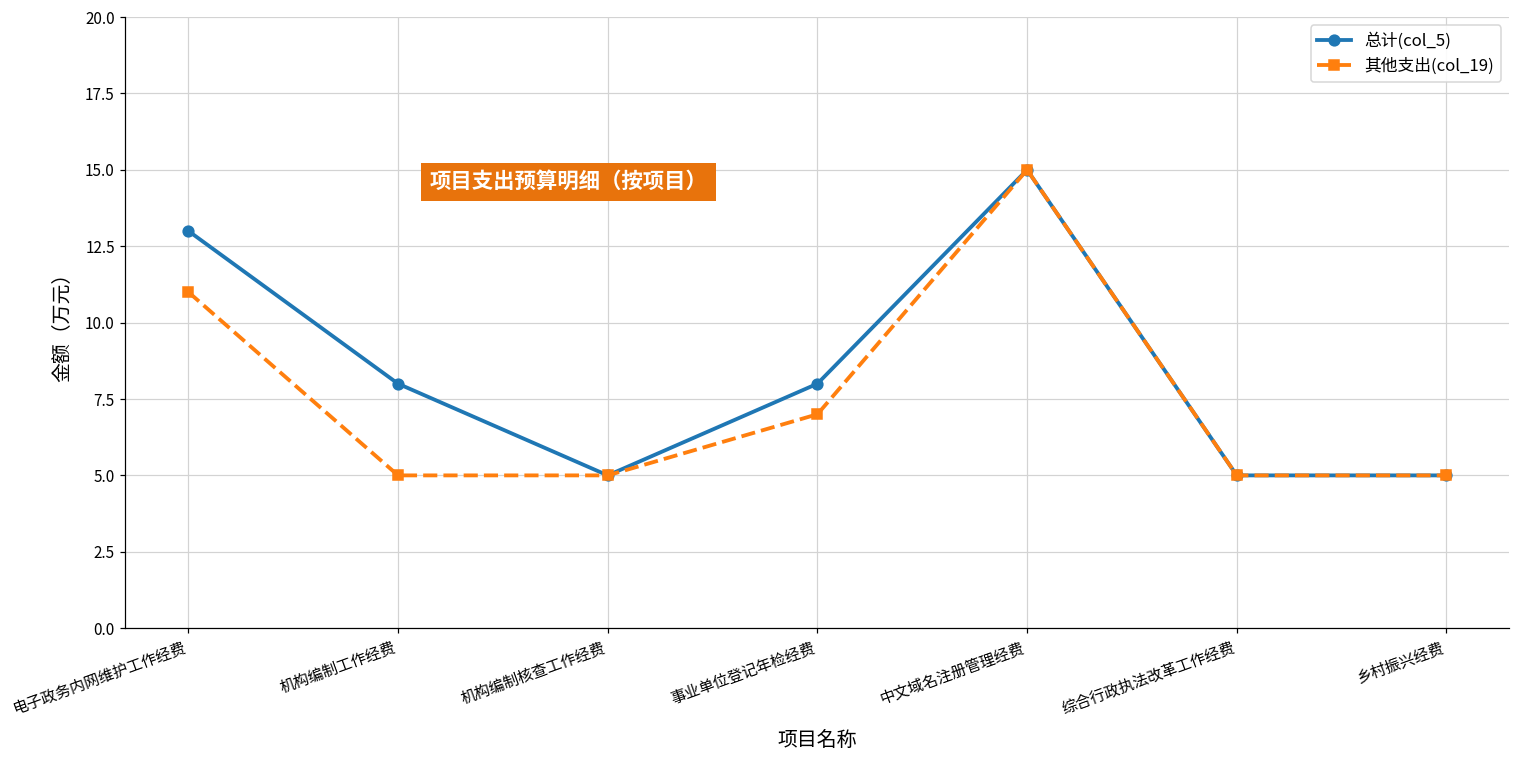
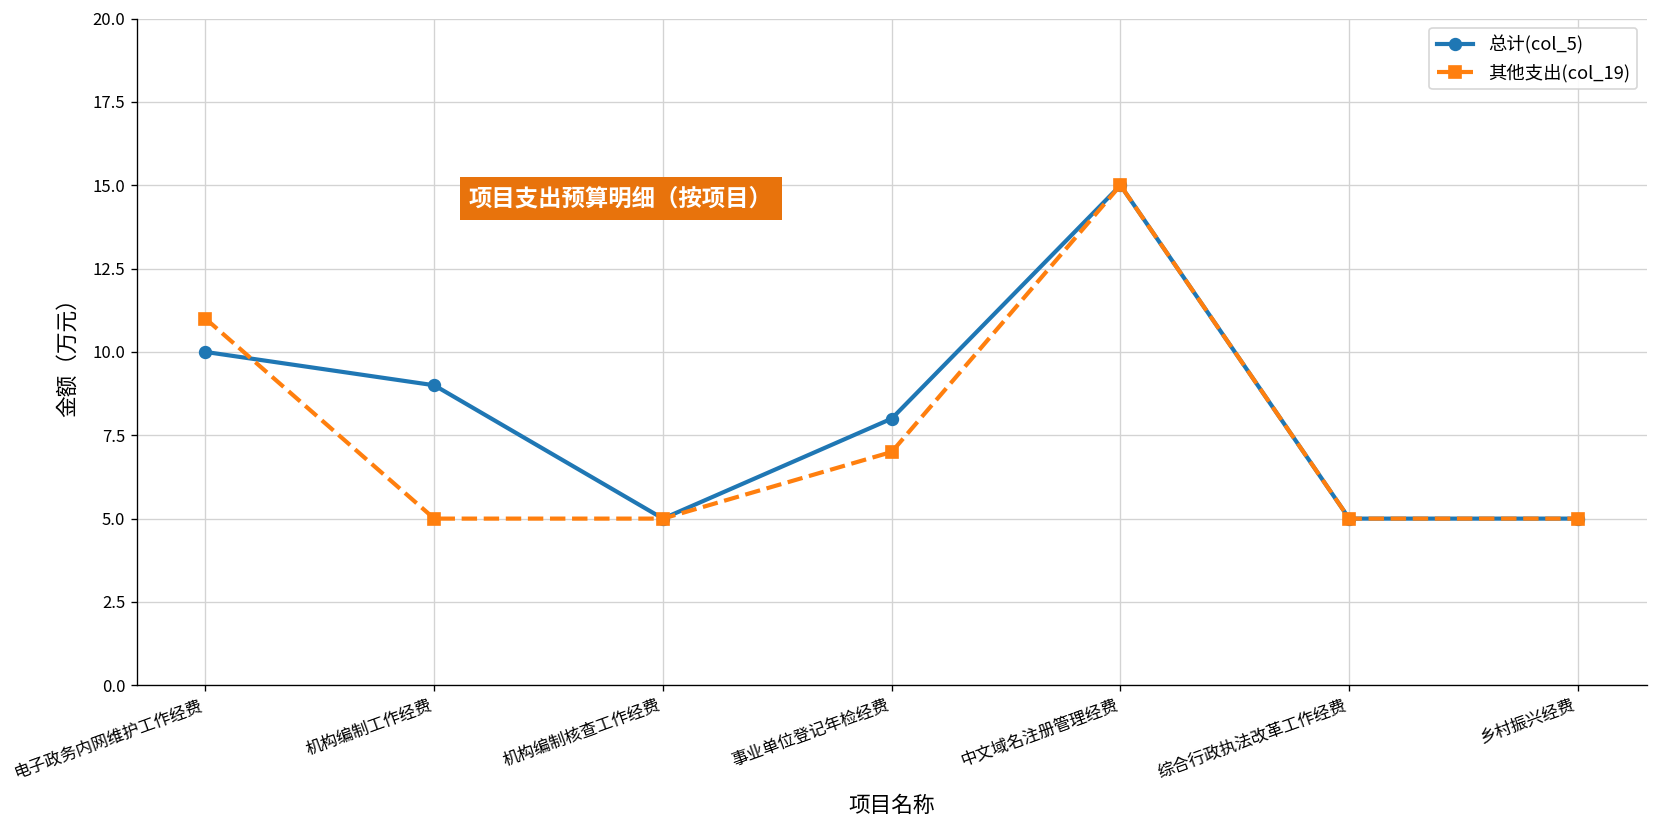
总计(col_5), 电子政务内网维护工作经费: 13 -> 10
总计(col_5), 机构编制工作经费: 8 -> 9
